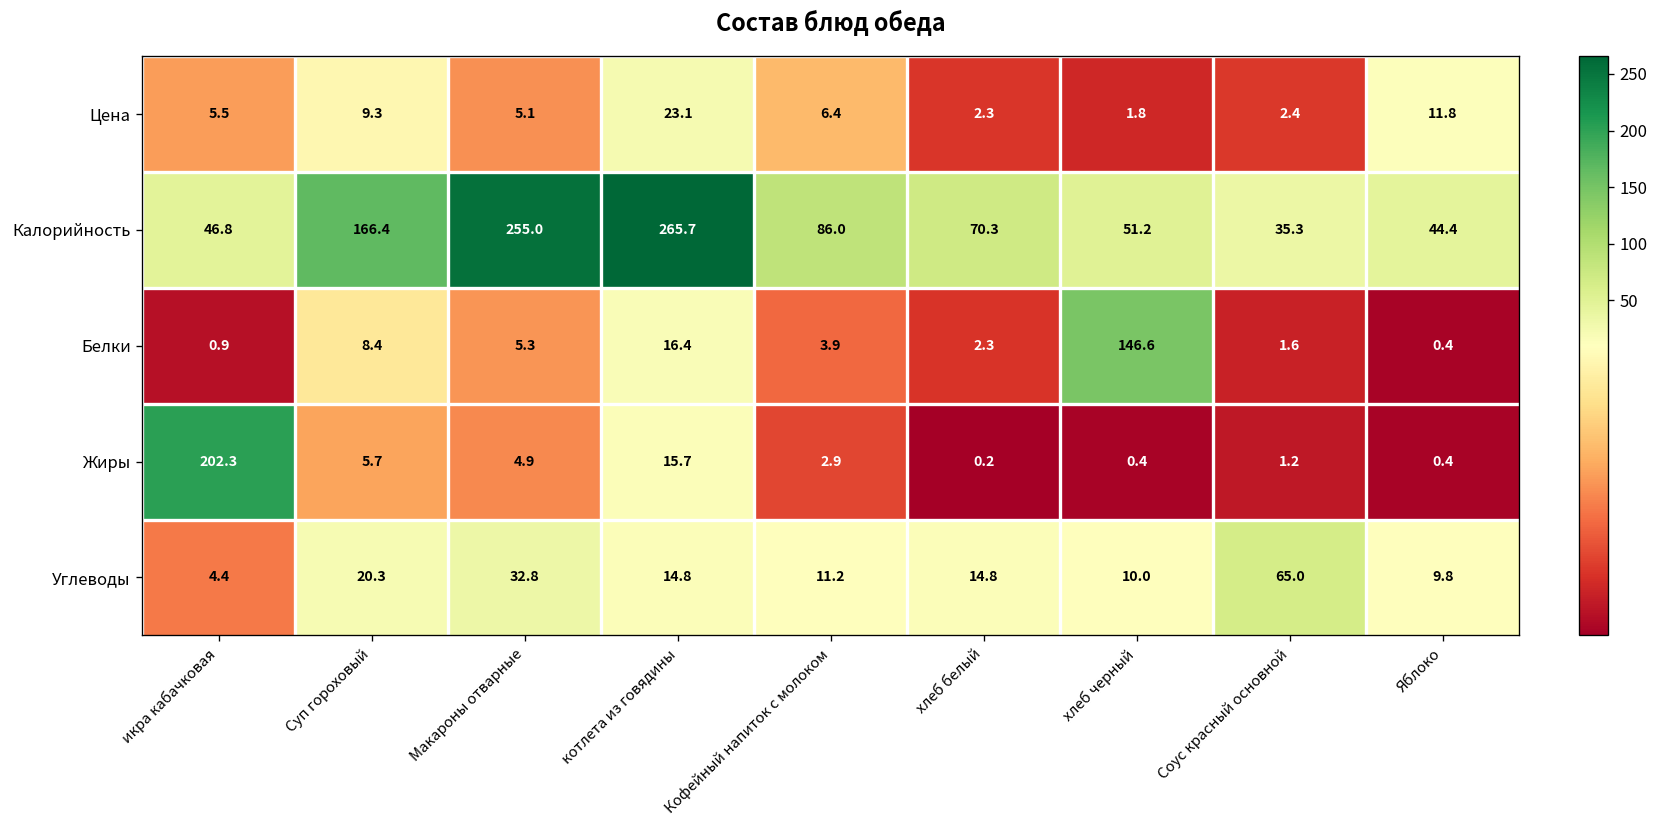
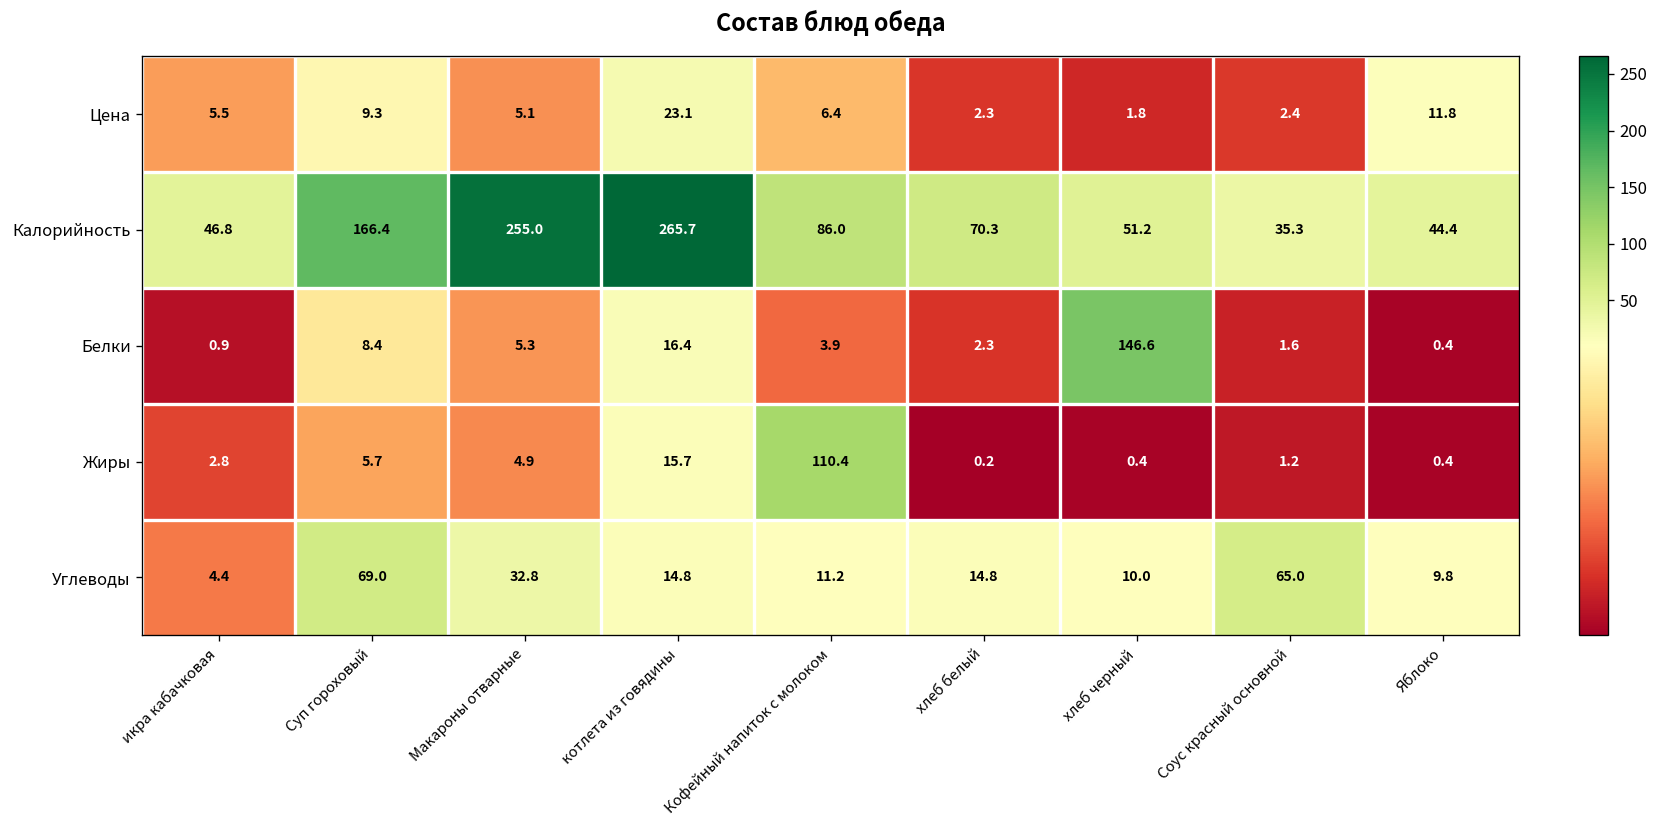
Жиры, икра кабачковая: 202.3 -> 2.8
Жиры, Кофейный напиток с молоком: 2.9 -> 110.4
Углеводы, Суп гороховый: 20.3 -> 69.0
